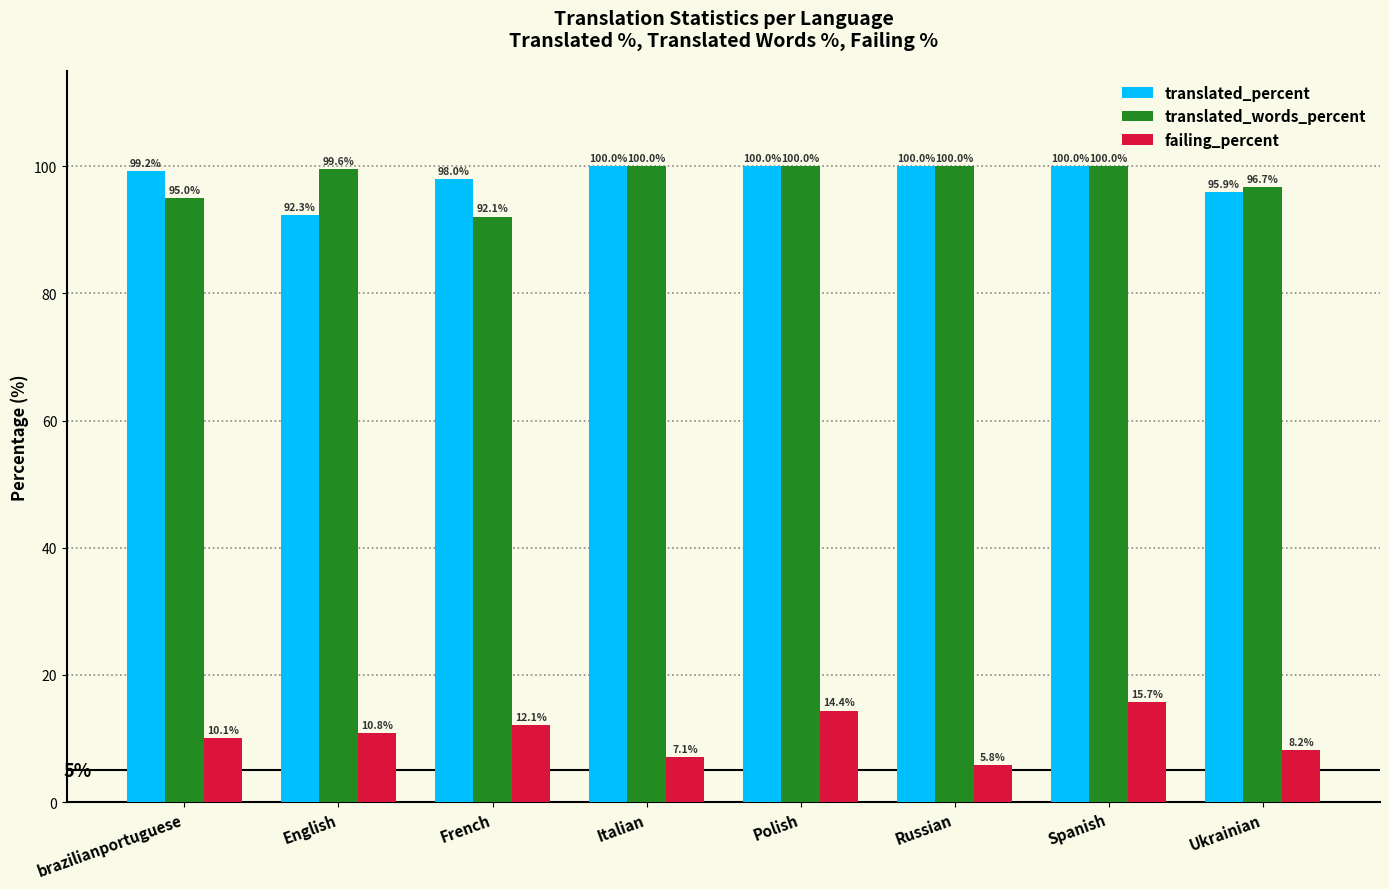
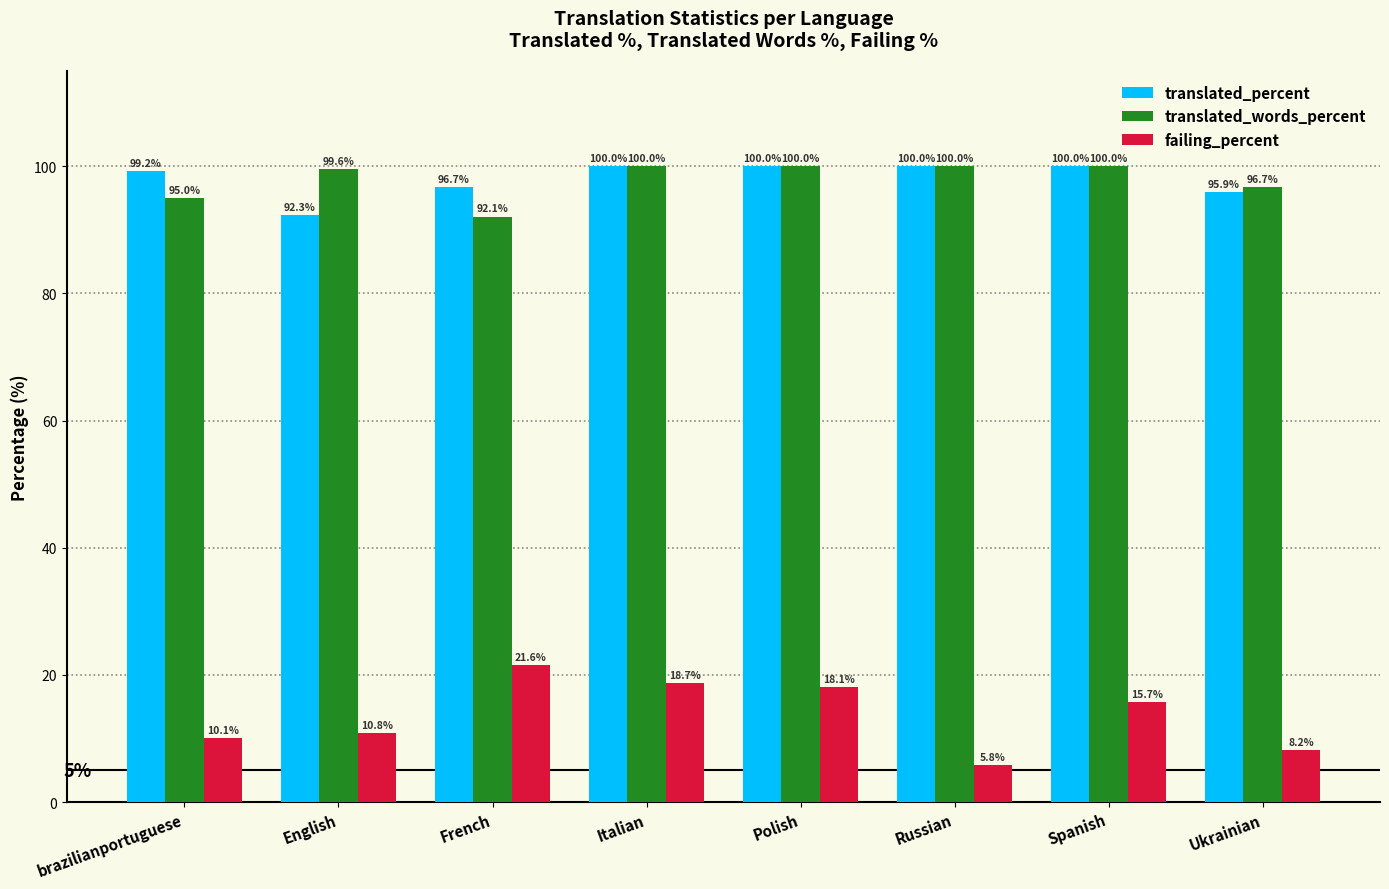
translated_percent, French: 98.0% -> 96.7%
failing_percent, French: 12.1% -> 21.6%
failing_percent, Italian: 7.1% -> 18.7%
failing_percent, Polish: 14.4% -> 18.1%
